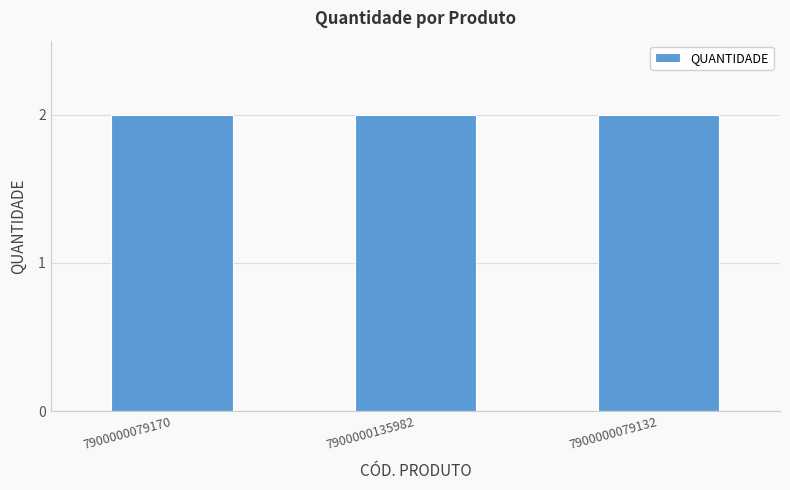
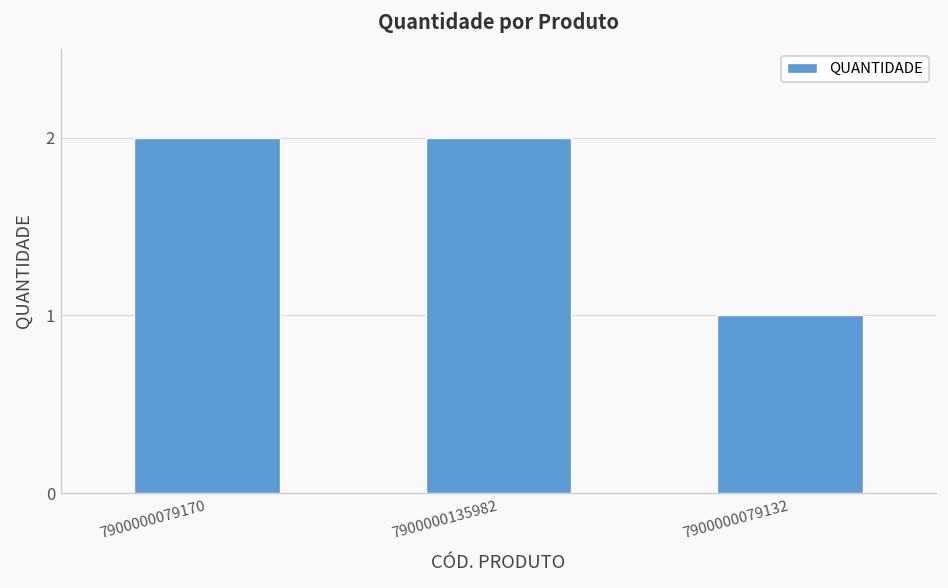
7900000079132: 2 -> 1
